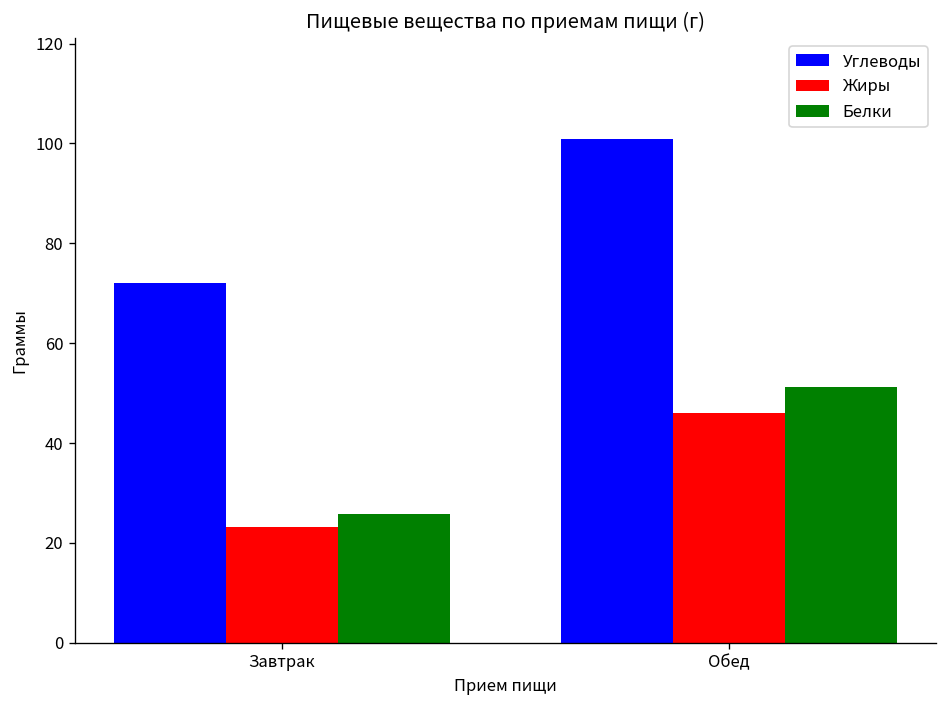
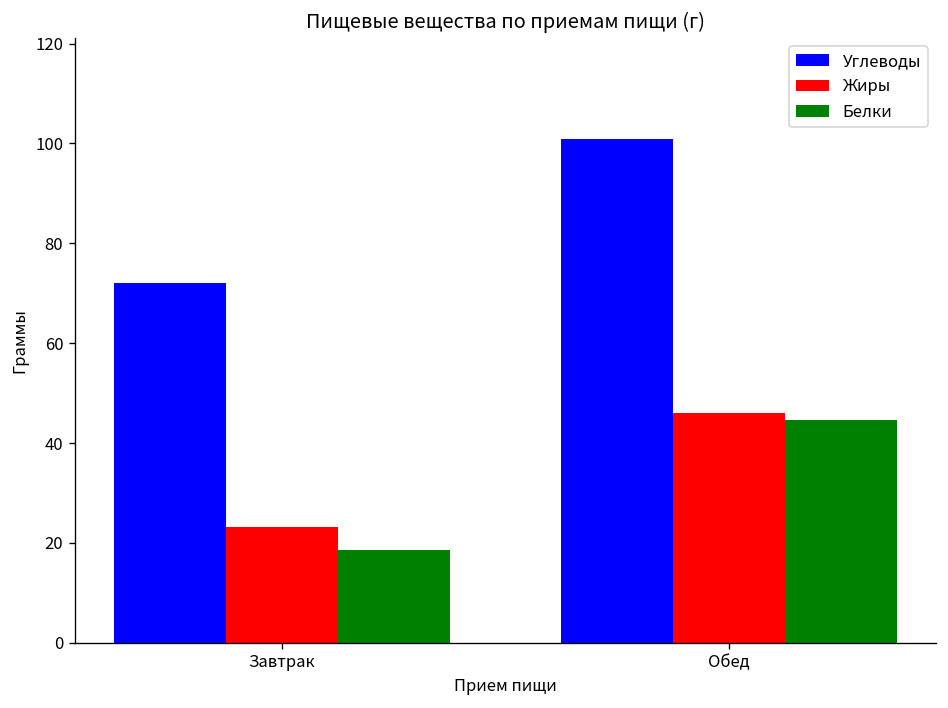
Белки, Завтрак: 26 -> 19
Белки, Обед: 51 -> 45
